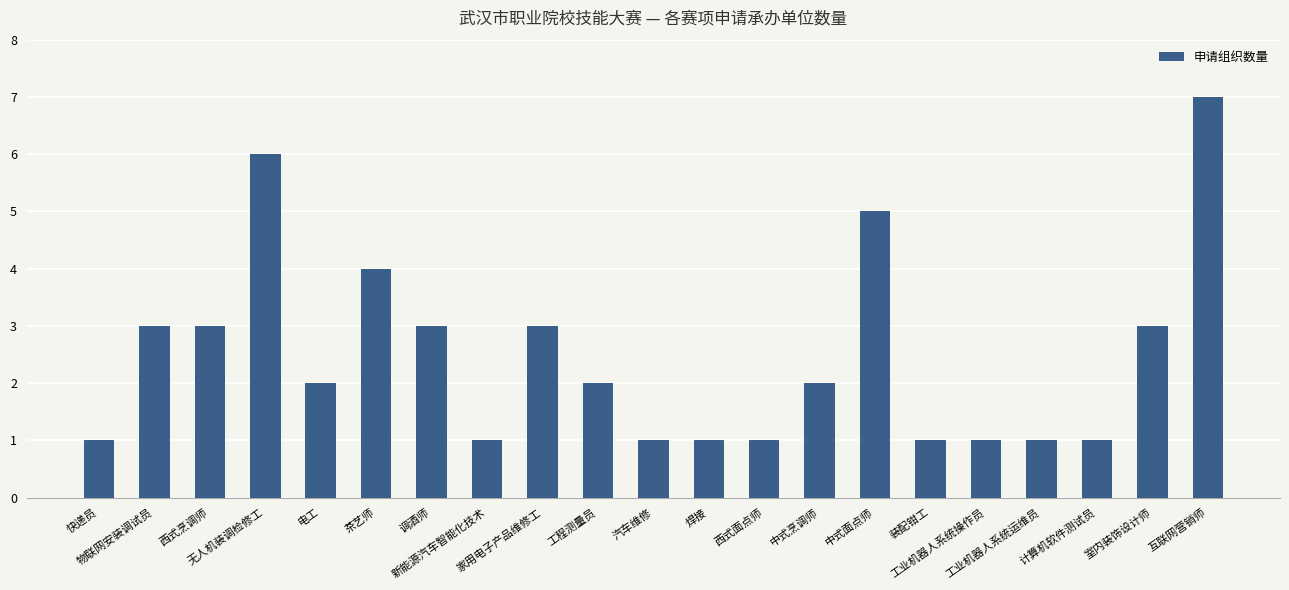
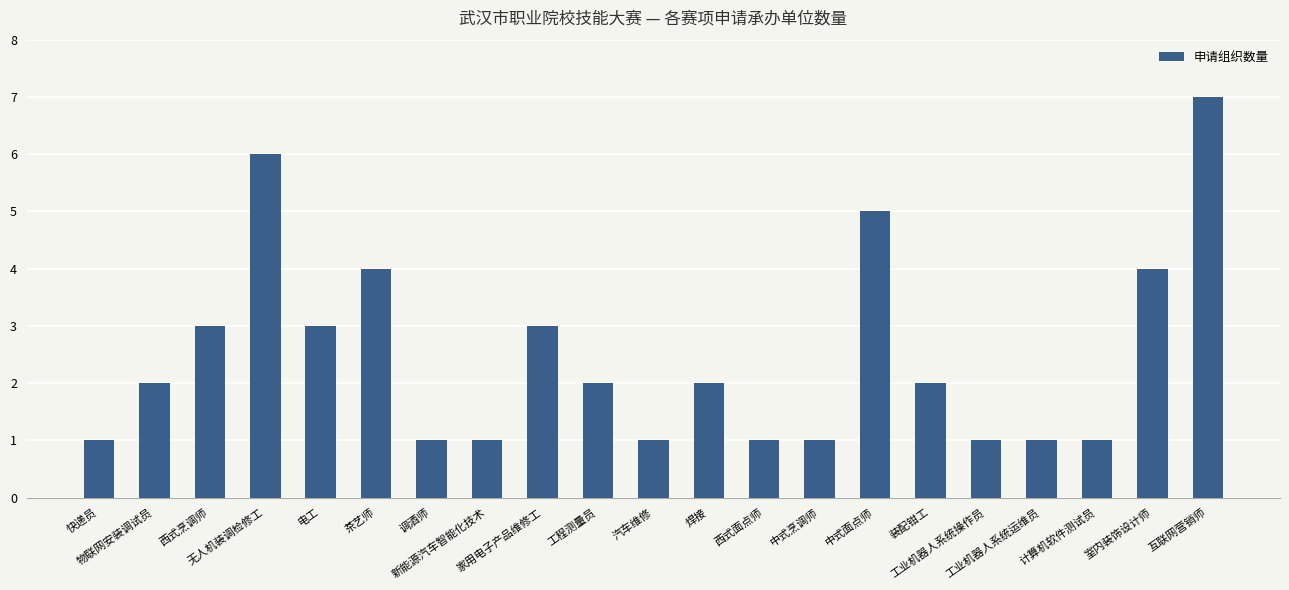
物联网安装调试员: 3 -> 2
电工: 2 -> 3
调酒师: 3 -> 1
焊接: 1 -> 2
中式烹调师: 2 -> 1
装配钳工: 1 -> 2
室内装饰设计师: 3 -> 4
